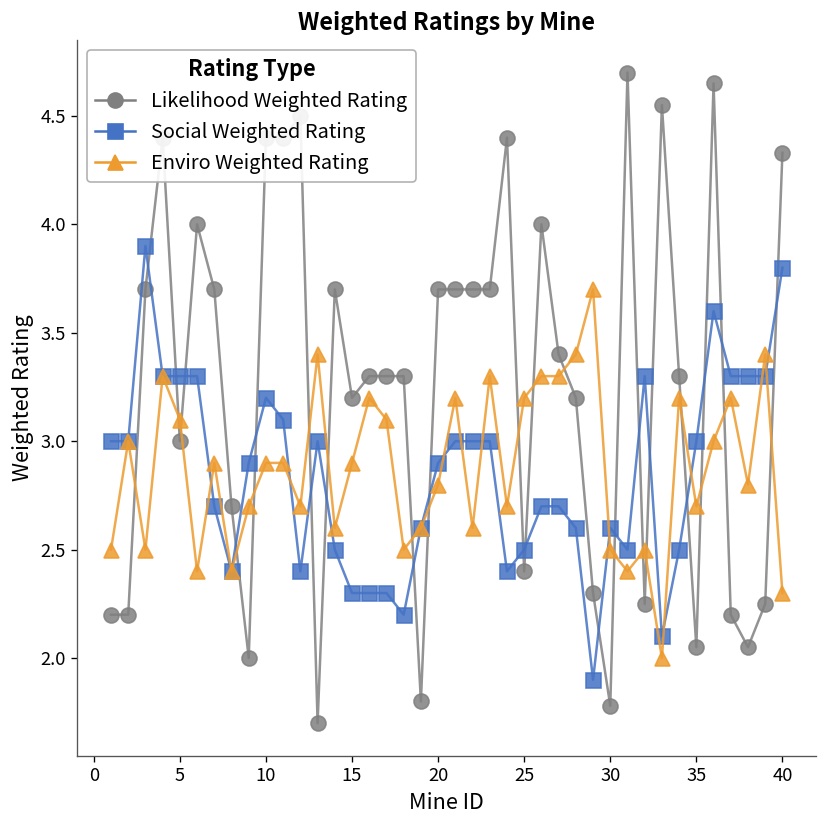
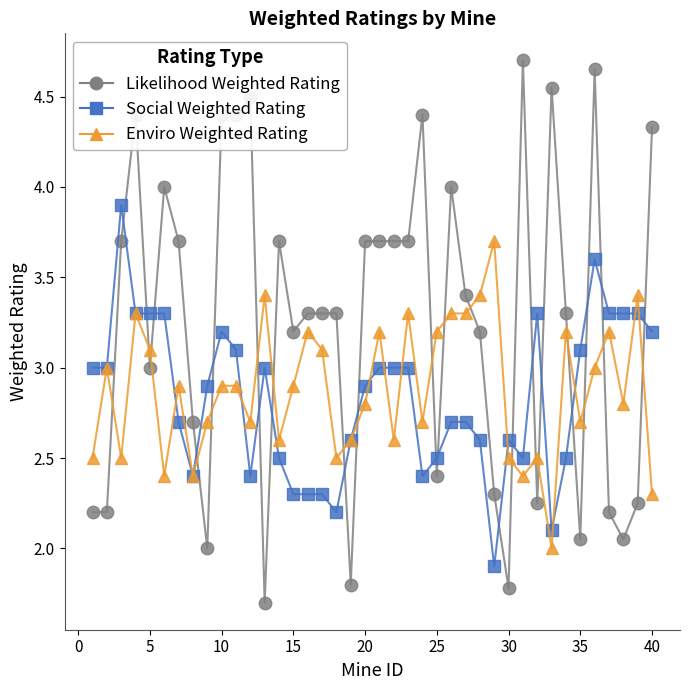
Social Weighted Rating, 35: 3.0 -> 3.1
Social Weighted Rating, 40: 3.8 -> 3.2
